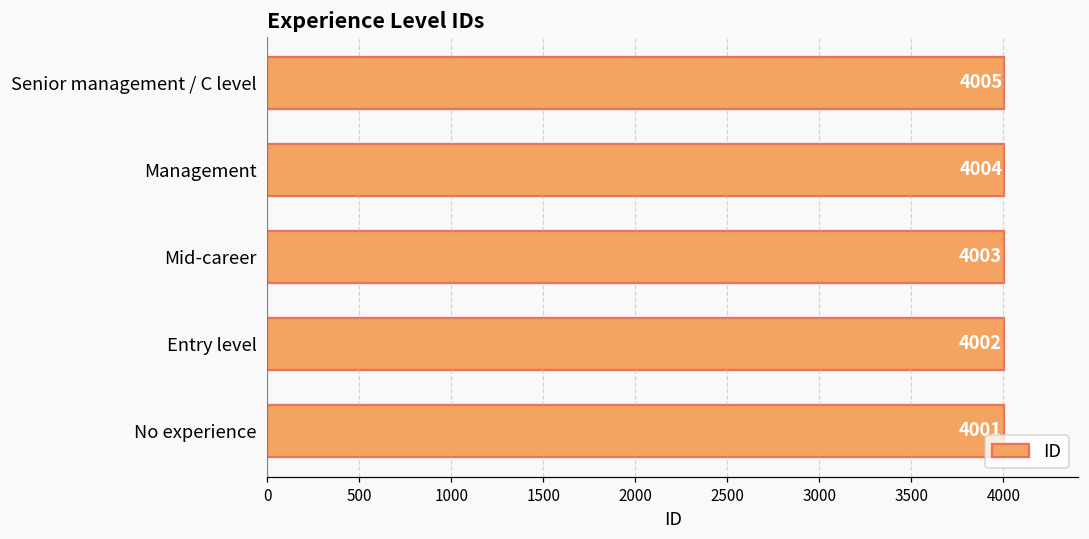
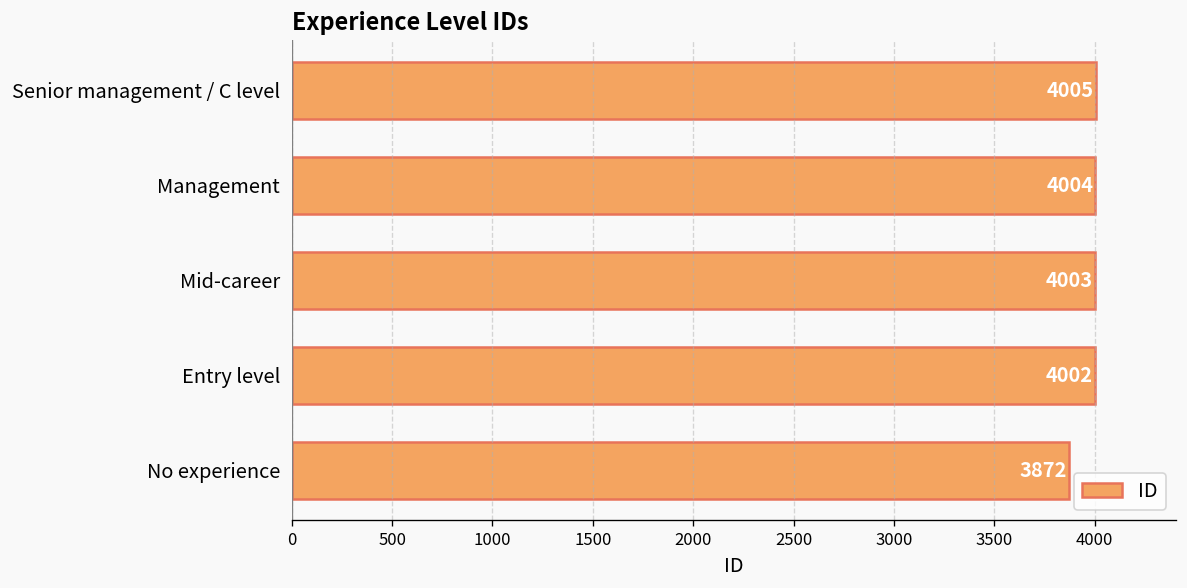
No experience: 4001 -> 3872
